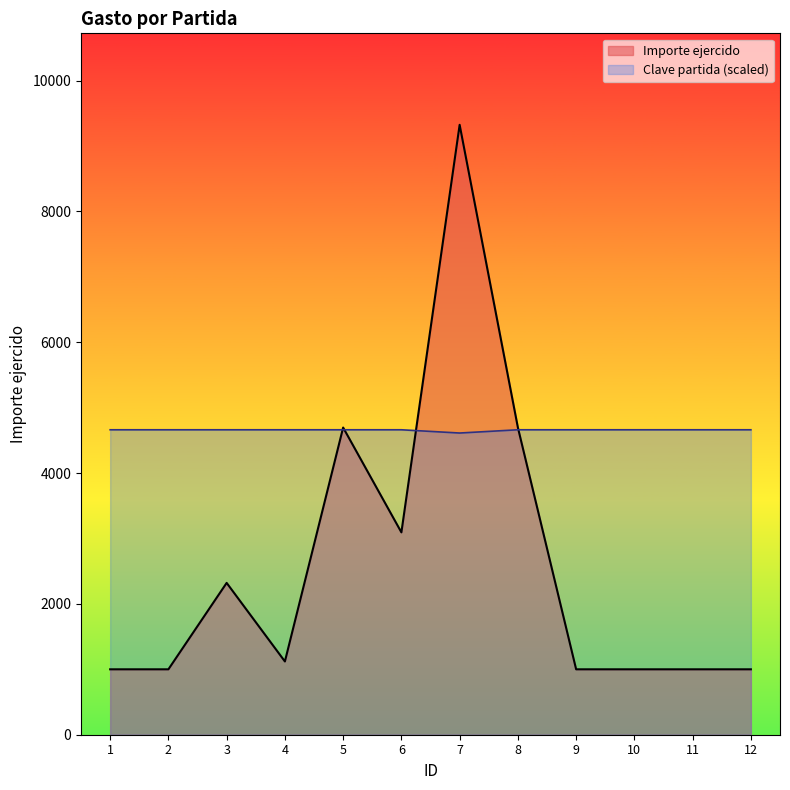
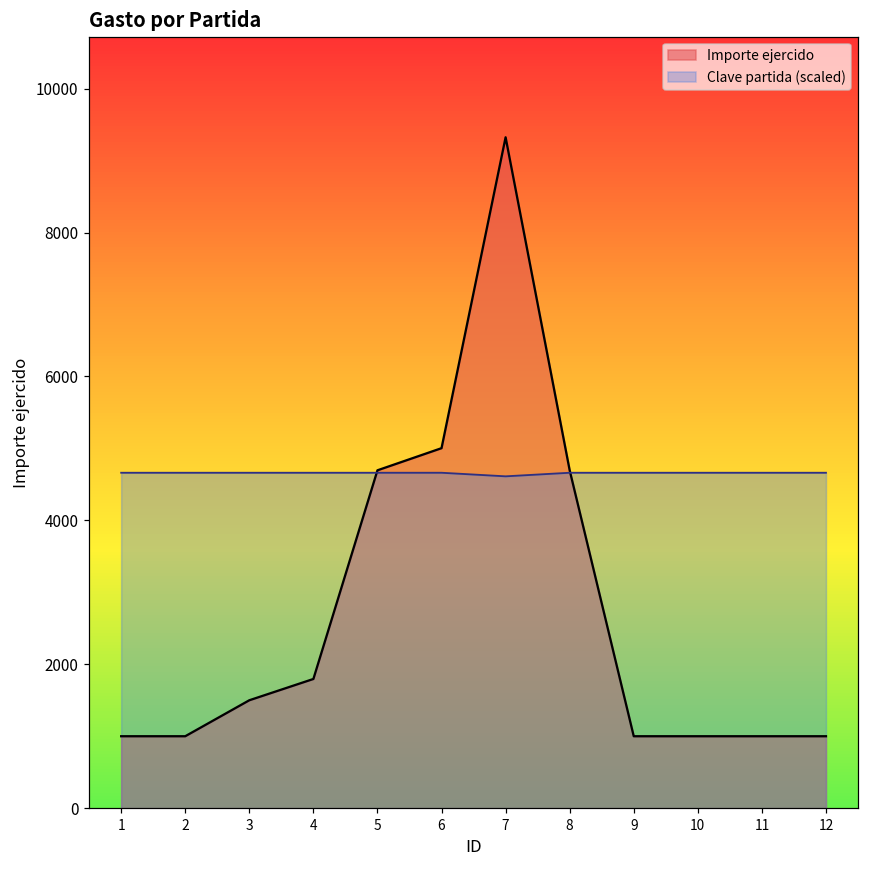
Importe ejercido, 3: 2300 -> 1500
Importe ejercido, 4: 1100 -> 1800
Importe ejercido, 6: 3100 -> 5000
